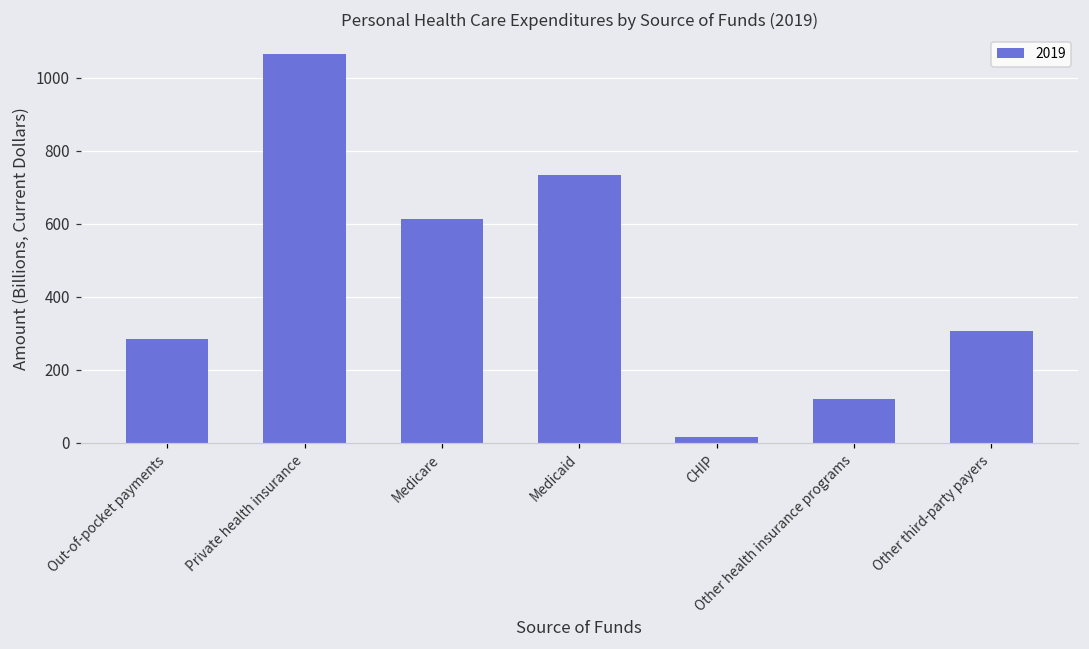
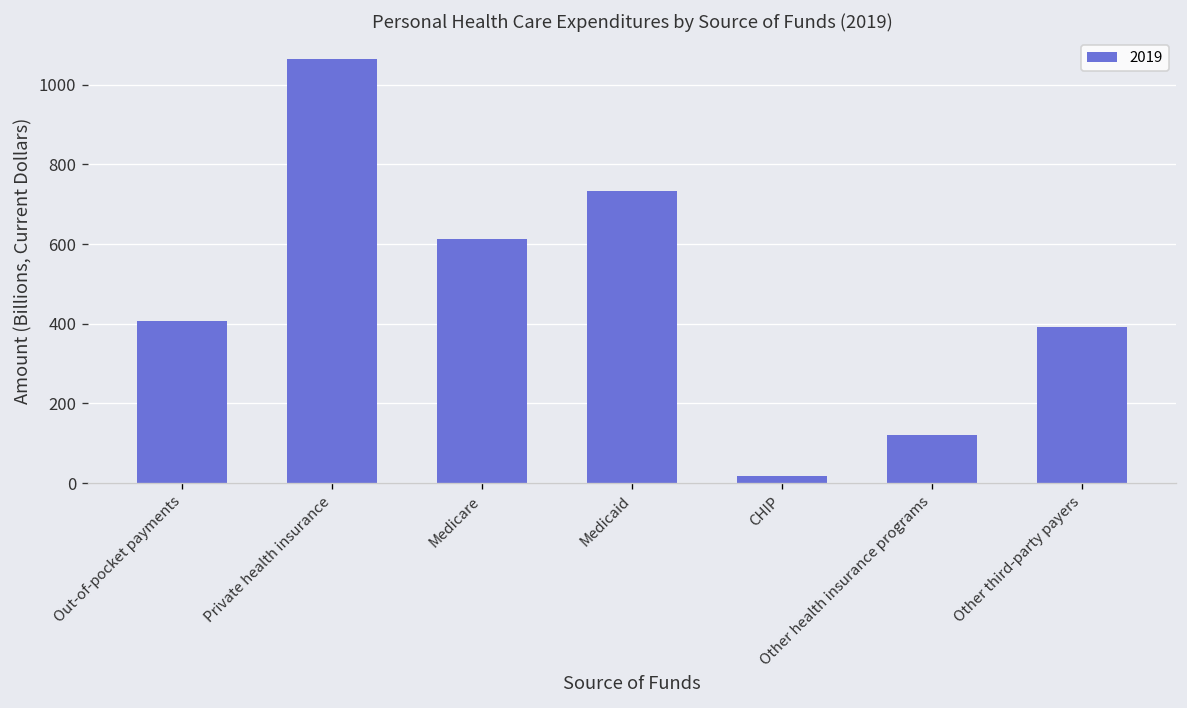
Out-of-pocket payments: 280 -> 410
Other third-party payers: 310 -> 390
